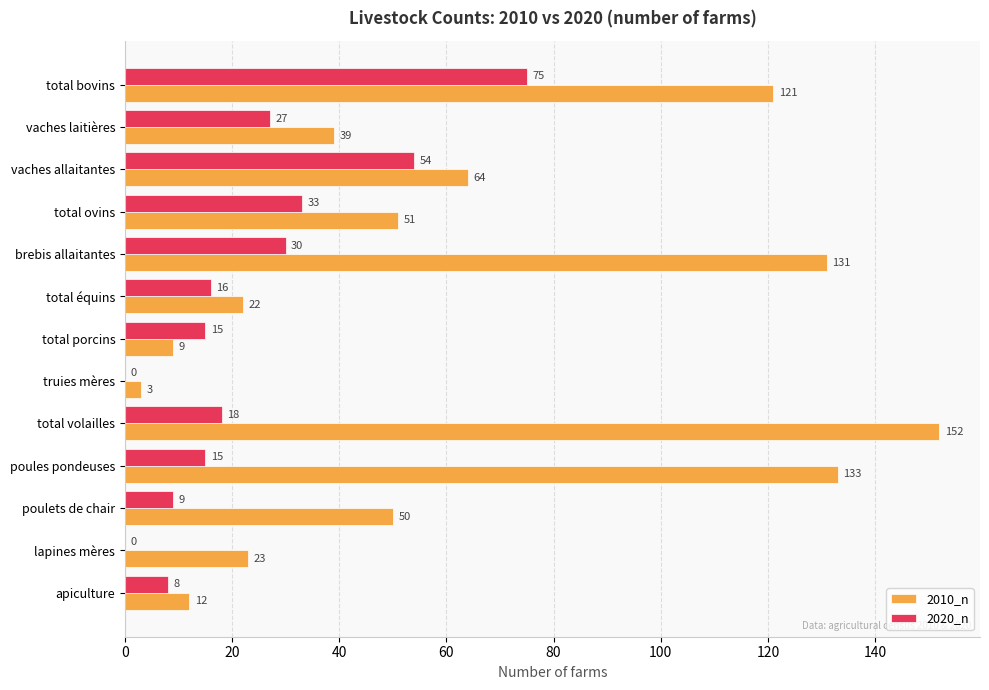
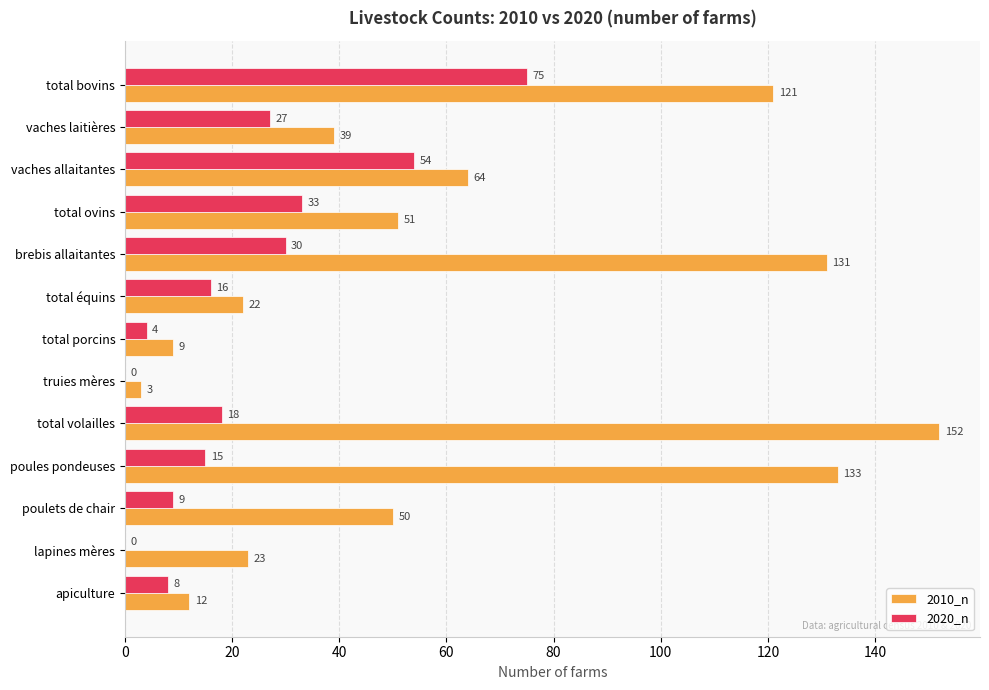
2020_n, total porcins: 15 -> 4
